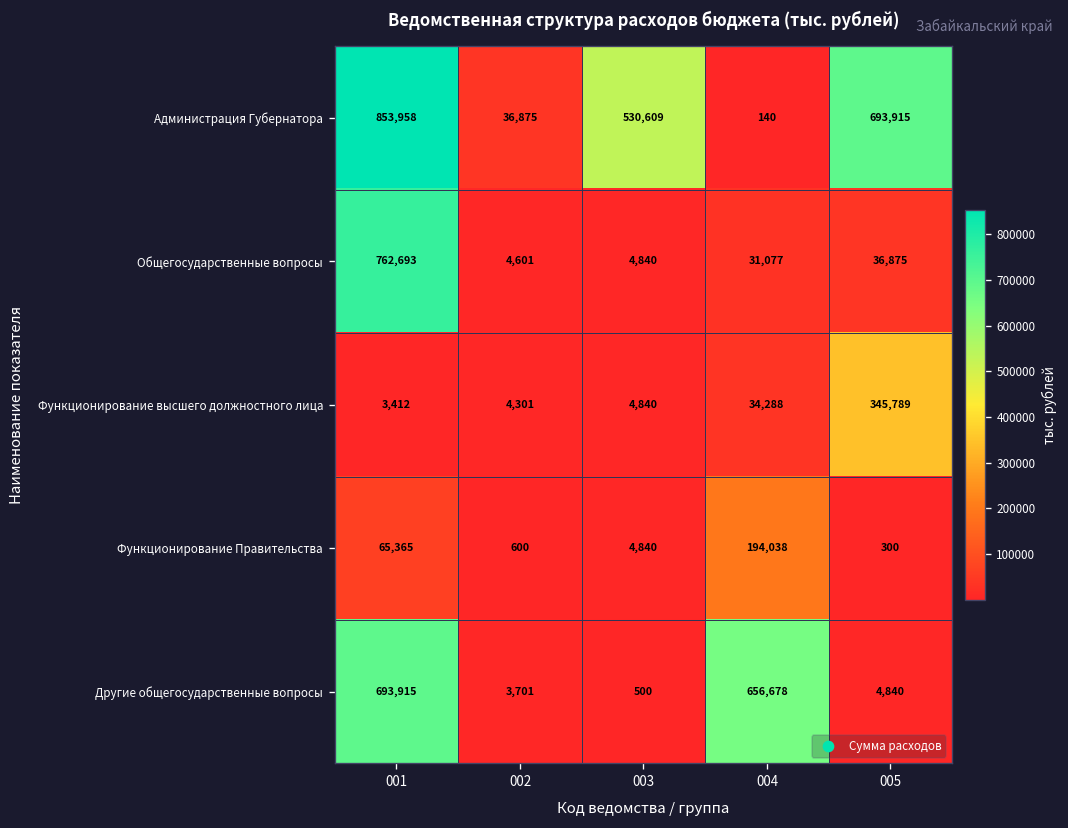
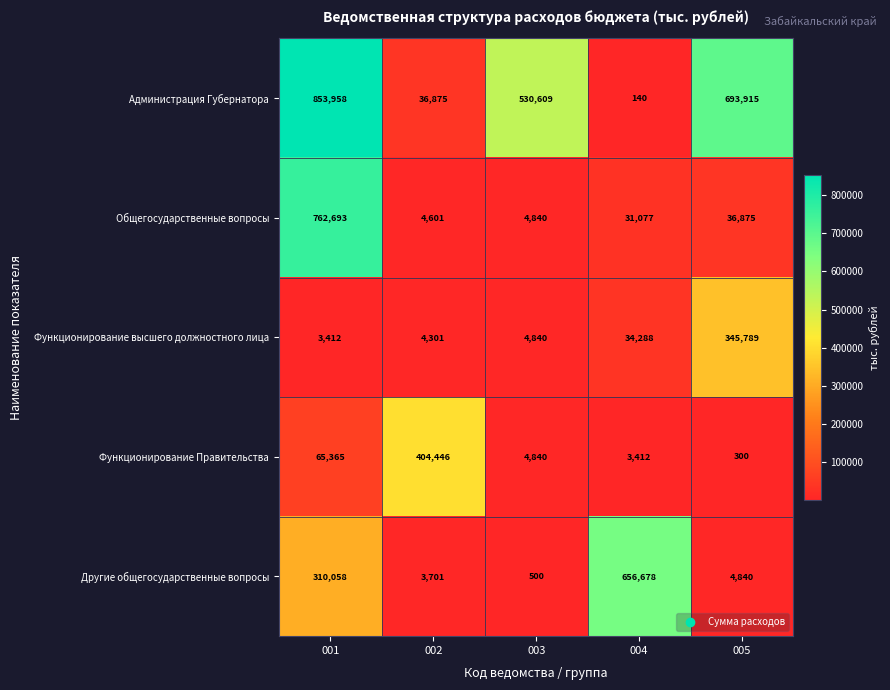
Функционирование Правительства, 002: 600 -> 404,446
Функционирование Правительства, 004: 194,038 -> 3,412
Другие общегосударственные вопросы, 001: 693,915 -> 310,058
